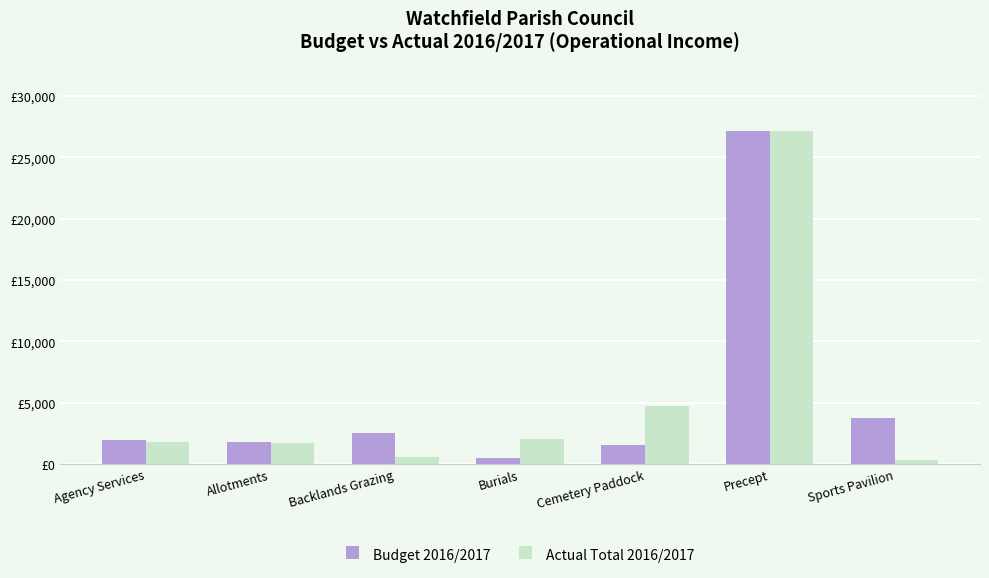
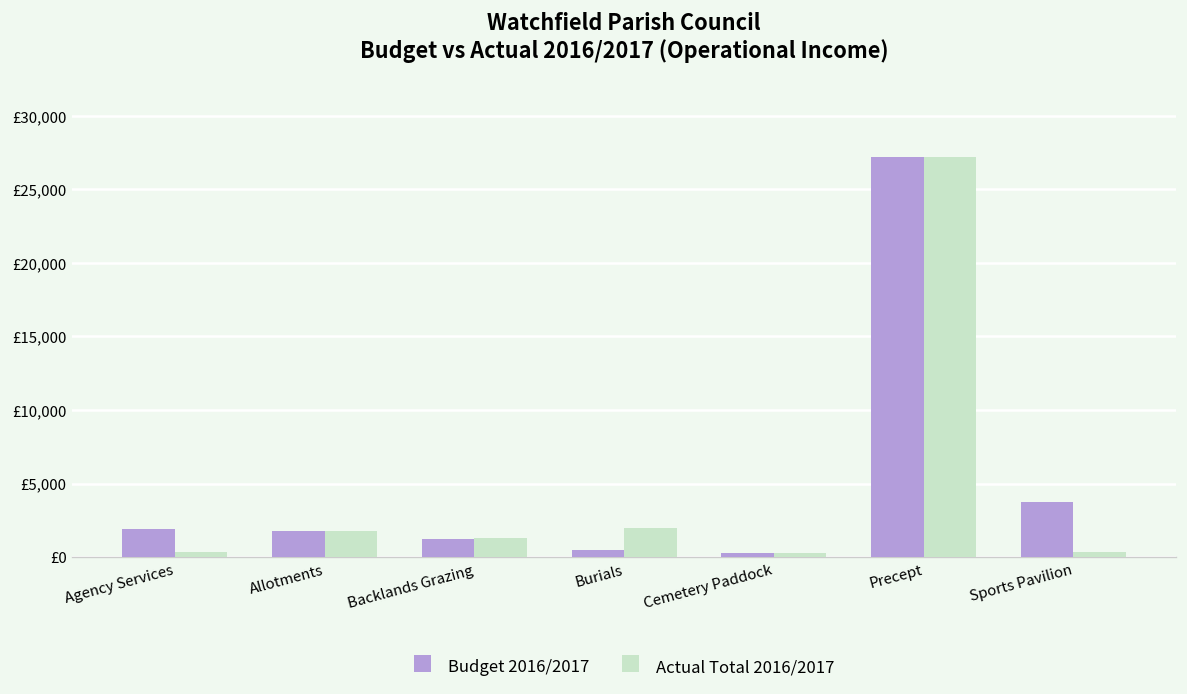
Actual Total 2016/2017, Agency Services: £1,800 -> £400
Budget 2016/2017, Backlands Grazing: £2,500 -> £1,200
Actual Total 2016/2017, Backlands Grazing: £500 -> £1,300
Budget 2016/2017, Cemetery Paddock: £1,600 -> £300
Actual Total 2016/2017, Cemetery Paddock: £4,700 -> £300
